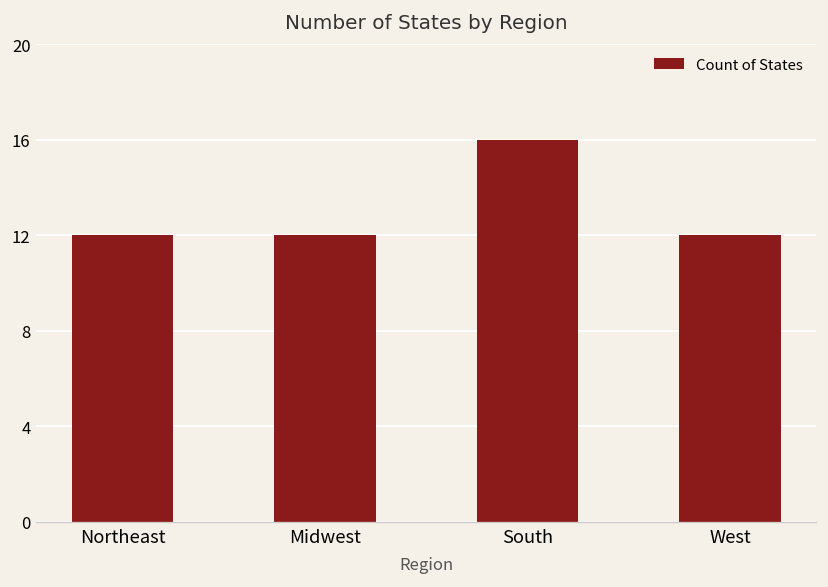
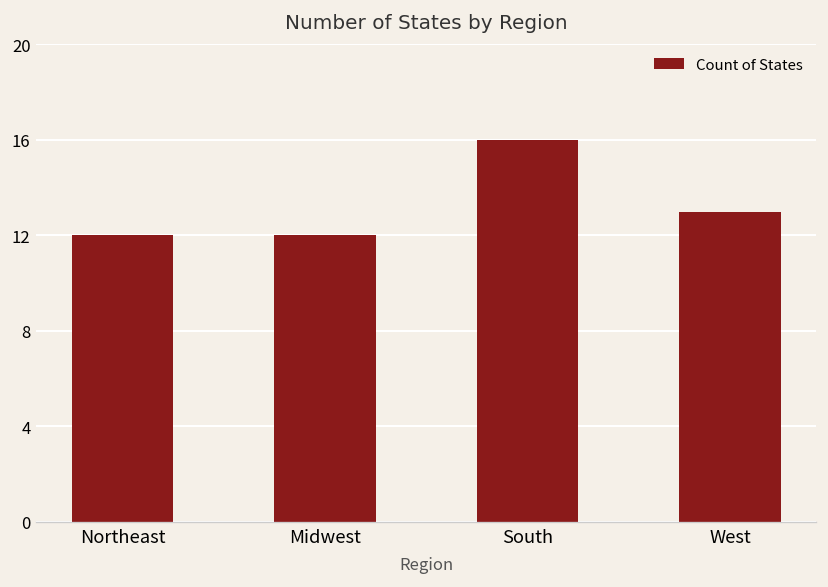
West: 12 -> 13
